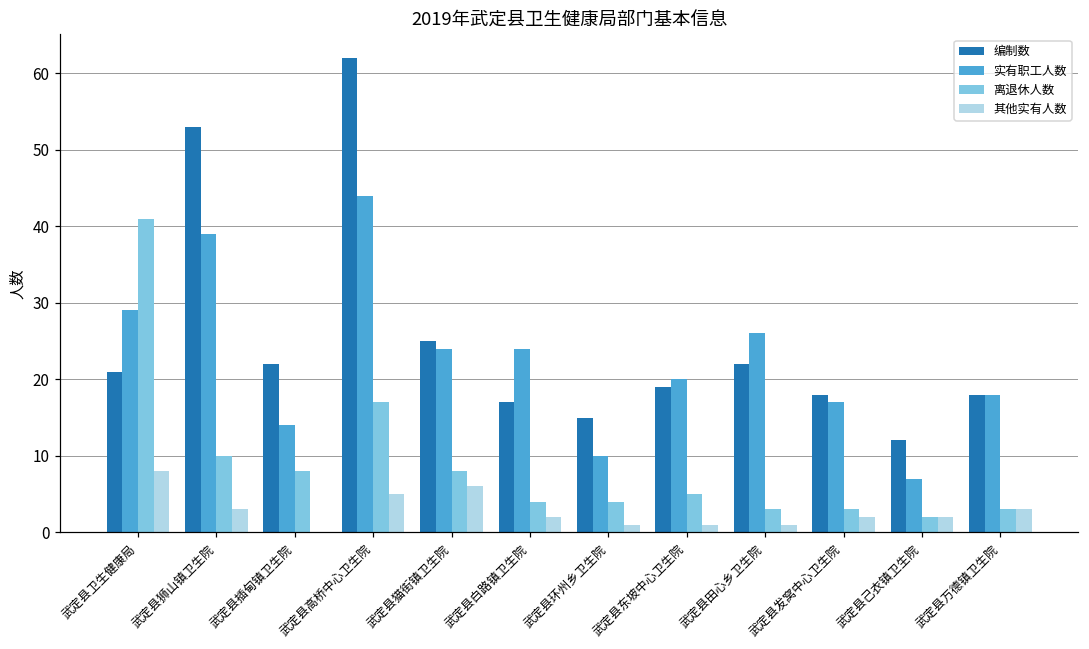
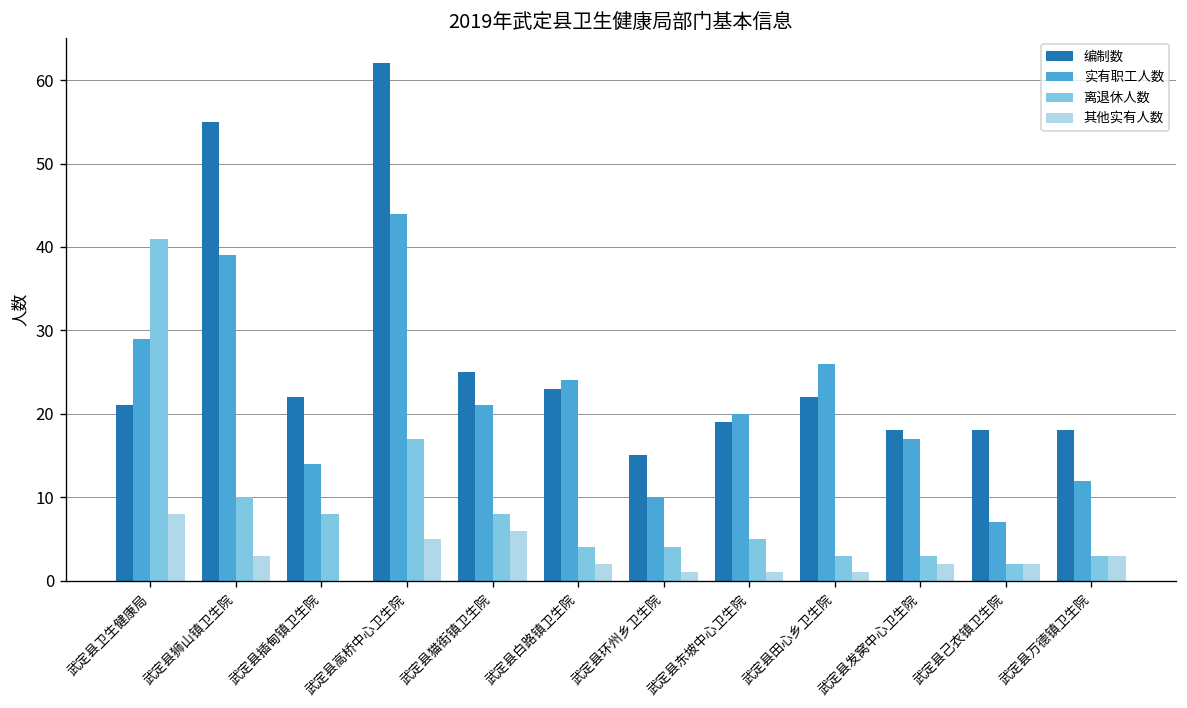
编制数, 武定县狮山镇卫生院: 53 -> 55
实有职工人数, 武定县猫街镇卫生院: 24 -> 21
编制数, 武定县白路镇卫生院: 17 -> 23
编制数, 武定县己衣镇卫生院: 12 -> 18
实有职工人数, 武定县万德镇卫生院: 18 -> 12
